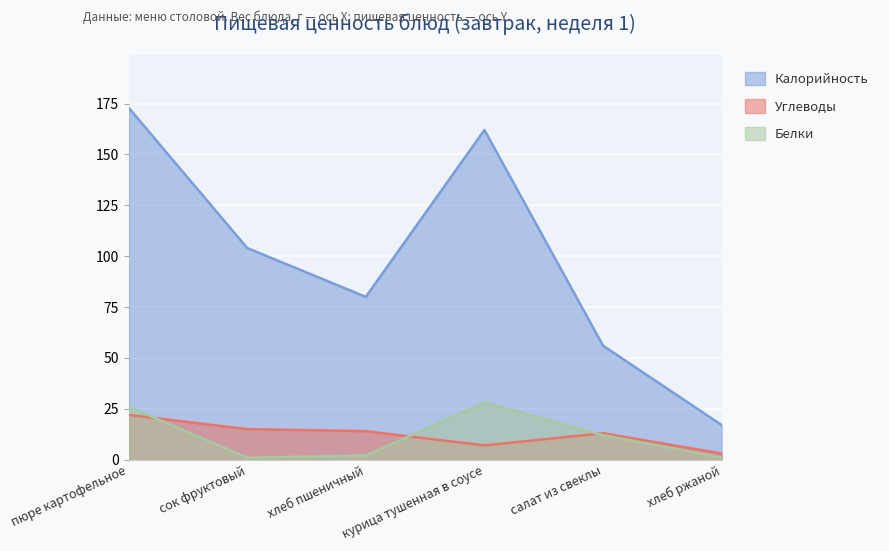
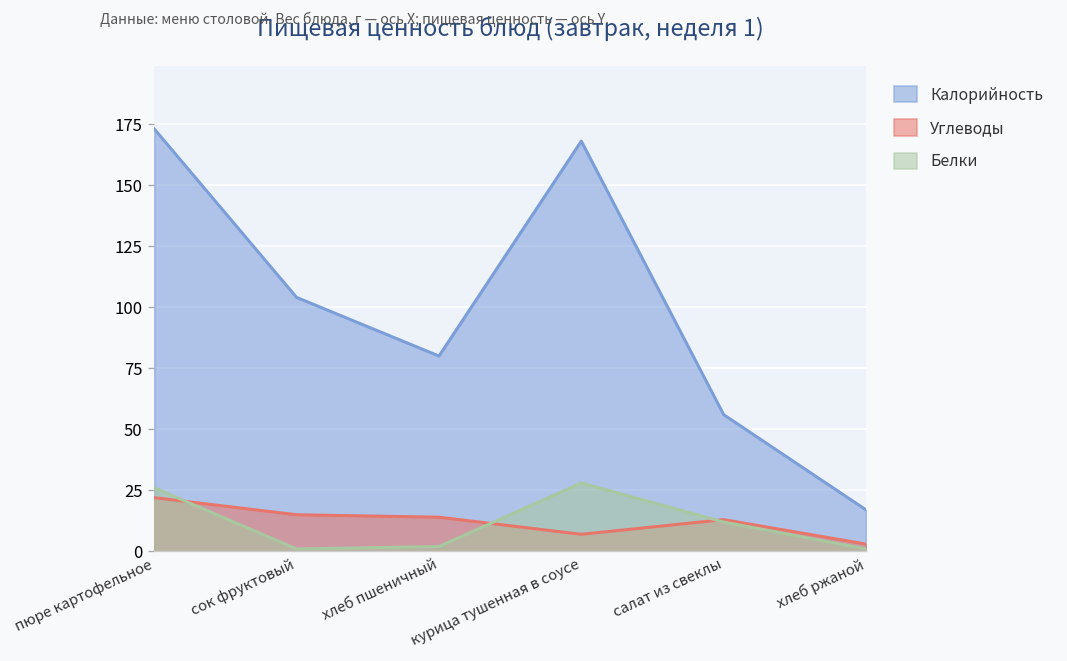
Калорийность, курица тушенная в соусе: 162 -> 168
